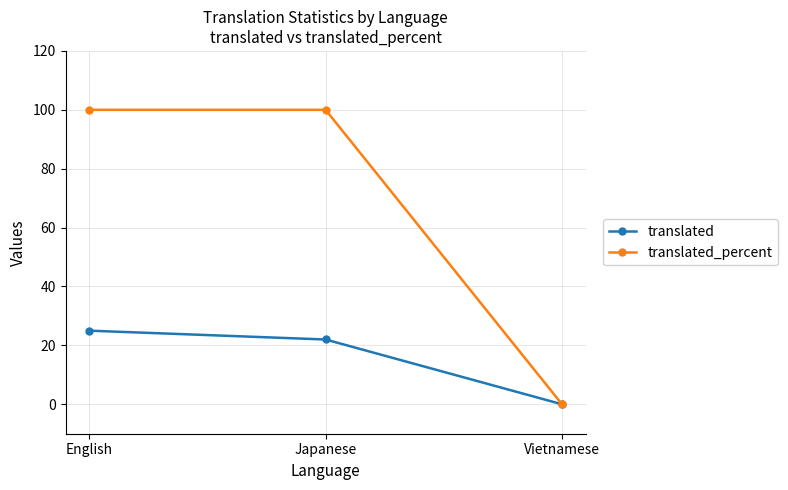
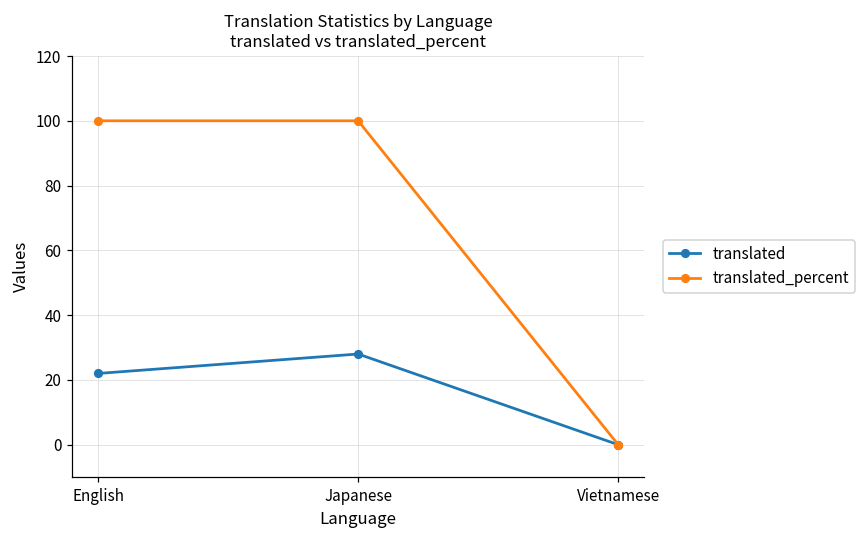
translated, English: 25 -> 22
translated, Japanese: 22 -> 28
